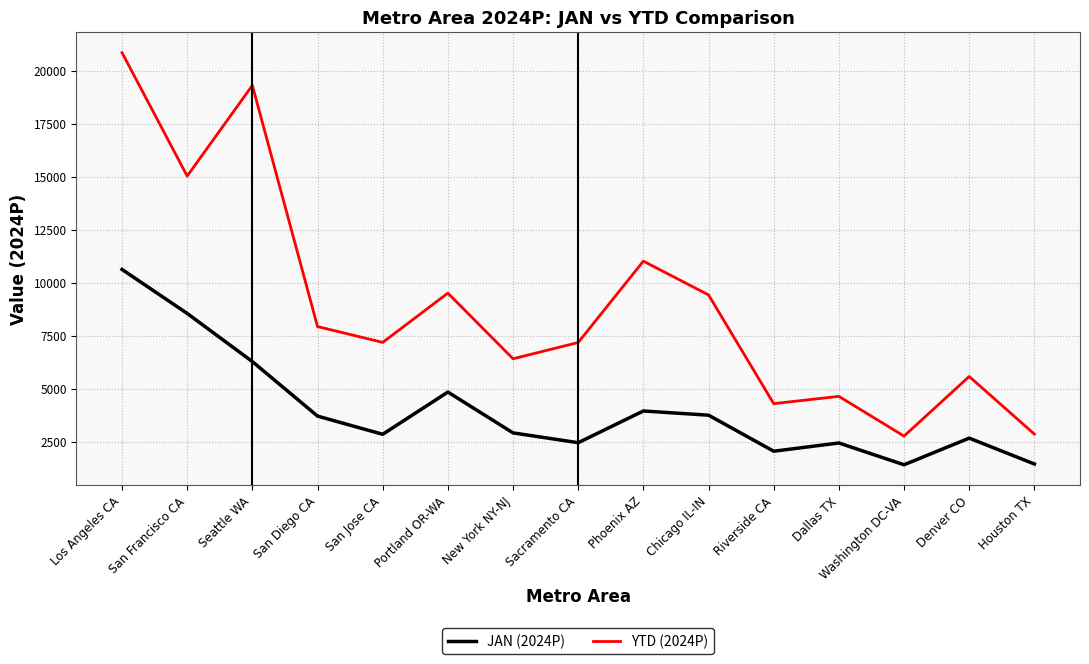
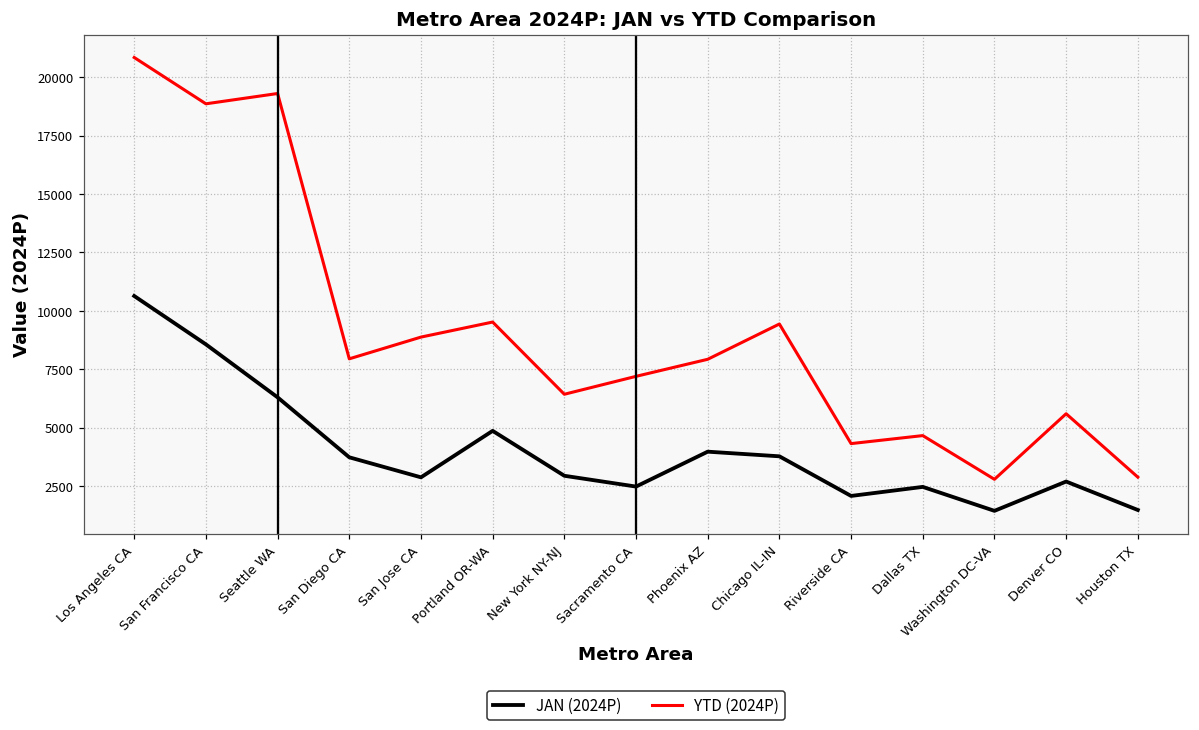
YTD (2024P), San Francisco CA: 15000 -> 18900
YTD (2024P), San Jose CA: 7200 -> 8900
YTD (2024P), Phoenix AZ: 11000 -> 7900
